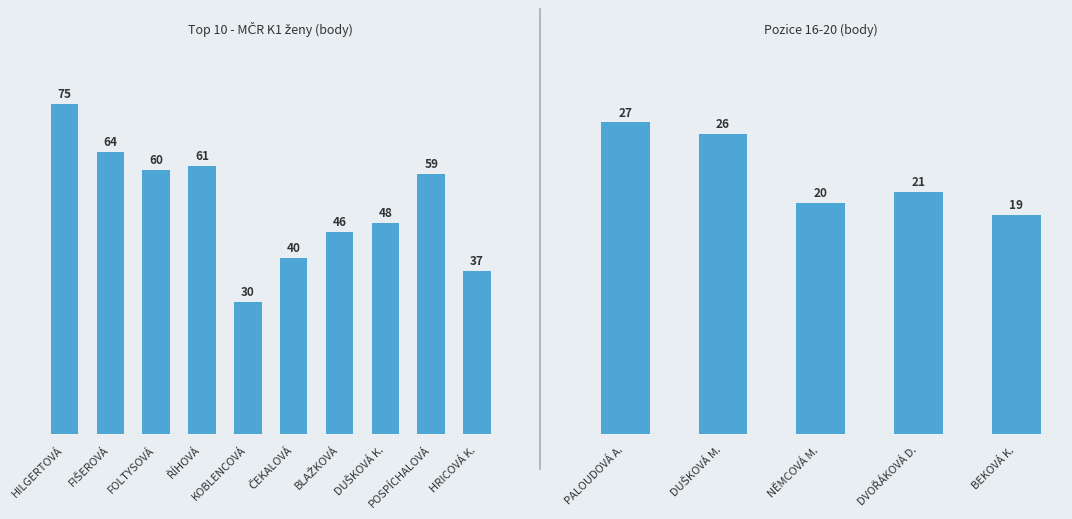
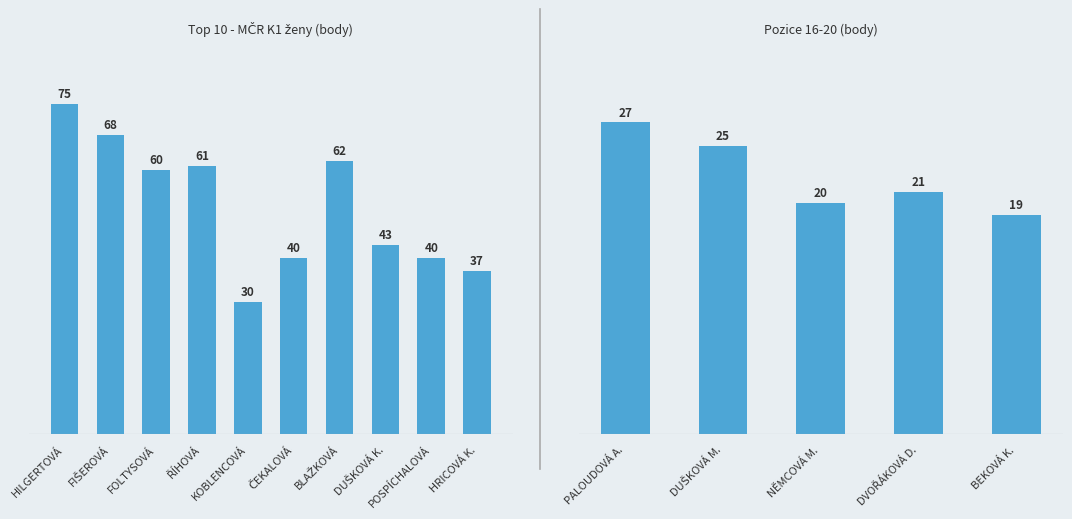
Top 10 - MČR K1 ženy (body), FIŠEROVÁ: 64 -> 68
Top 10 - MČR K1 ženy (body), BLAŽKOVÁ: 46 -> 62
Top 10 - MČR K1 ženy (body), DUŠKOVÁ K.: 48 -> 43
Top 10 - MČR K1 ženy (body), POSPÍCHALOVÁ: 59 -> 40
Pozice 16-20 (body), DUŠKOVÁ M.: 26 -> 25
